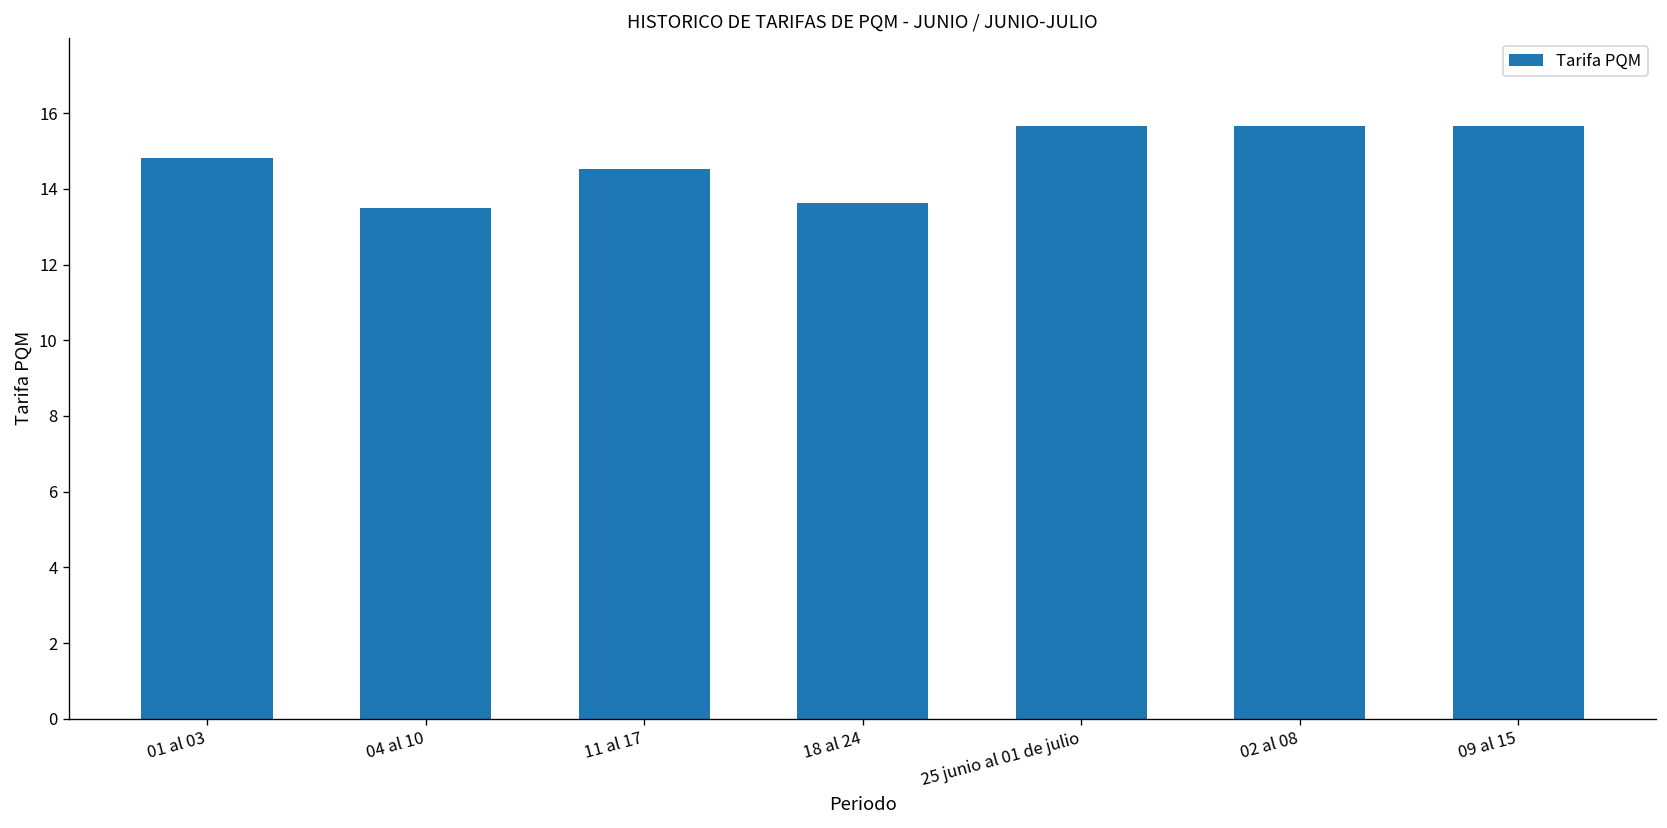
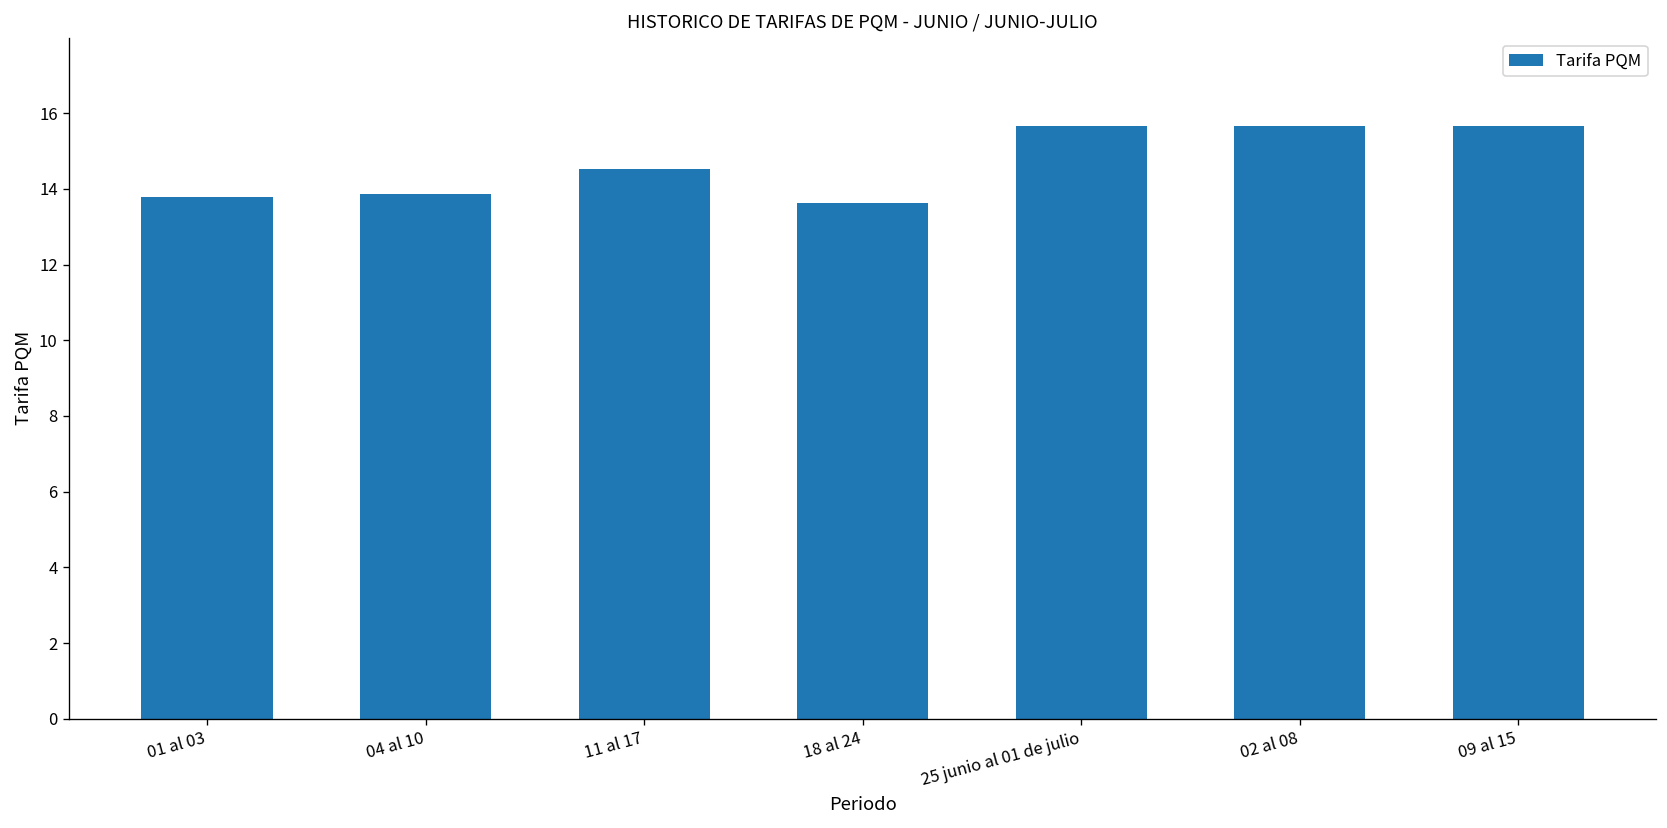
01 al 03: 14.8 -> 13.8
04 al 10: 13.5 -> 13.9
